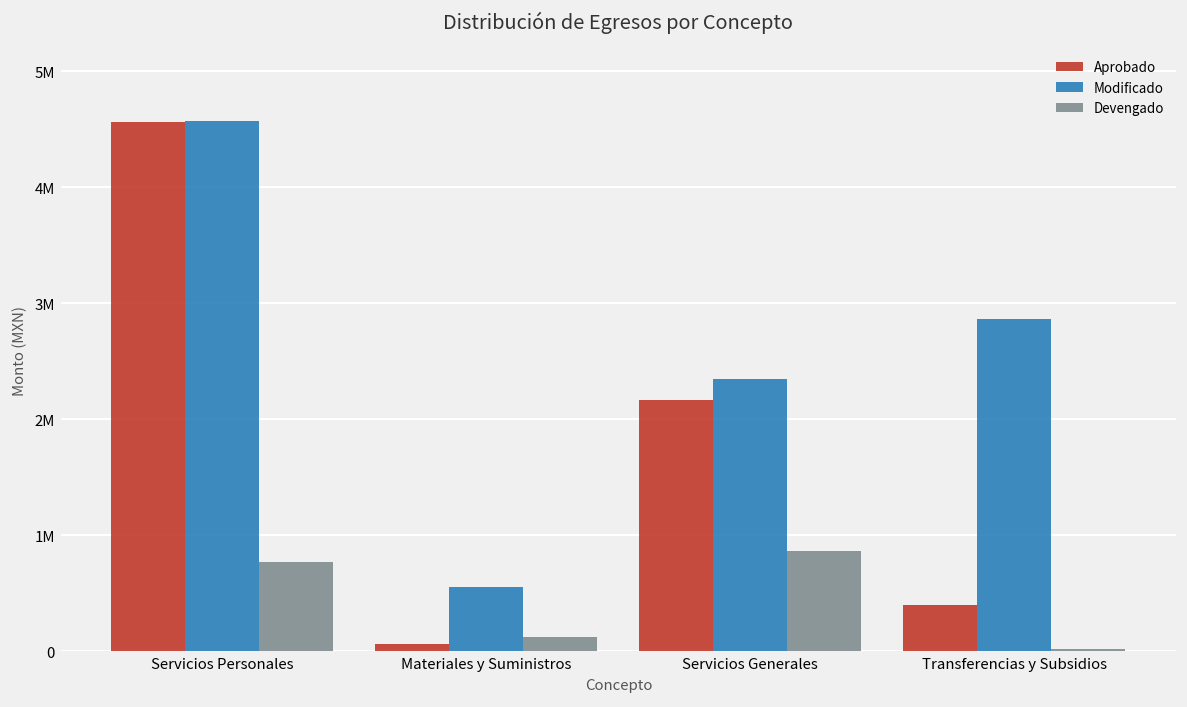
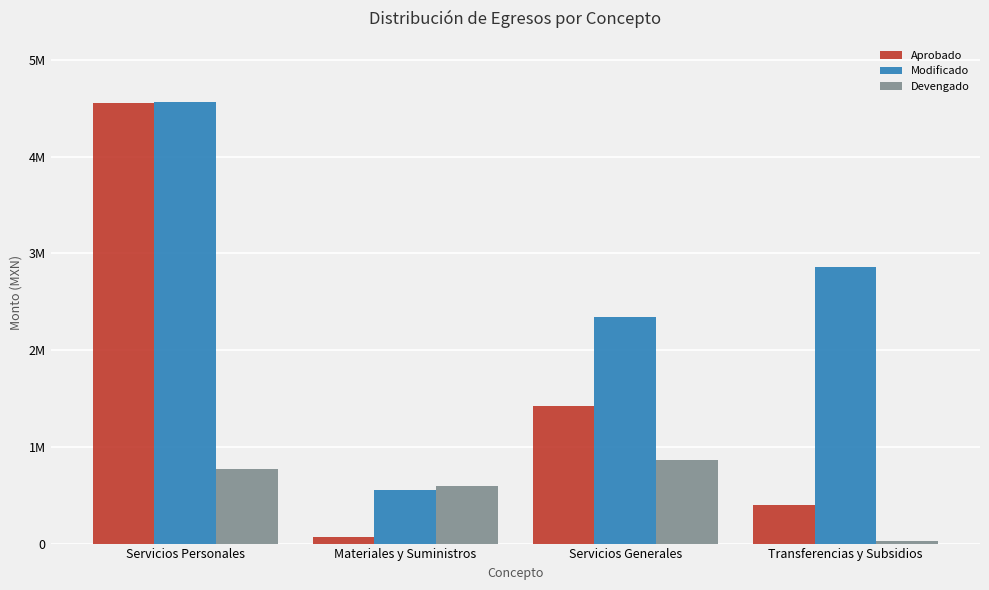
Devengado, Materiales y Suministros: 100000 -> 600000
Aprobado, Servicios Generales: 2200000 -> 1400000
